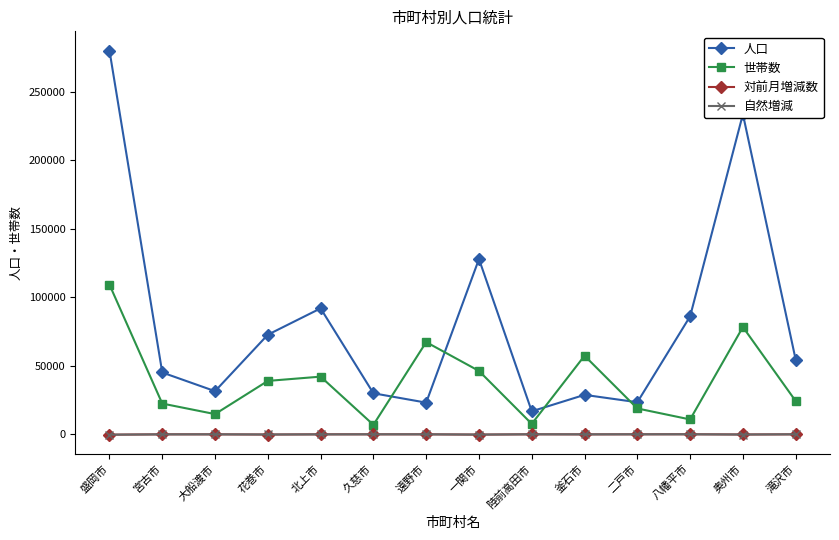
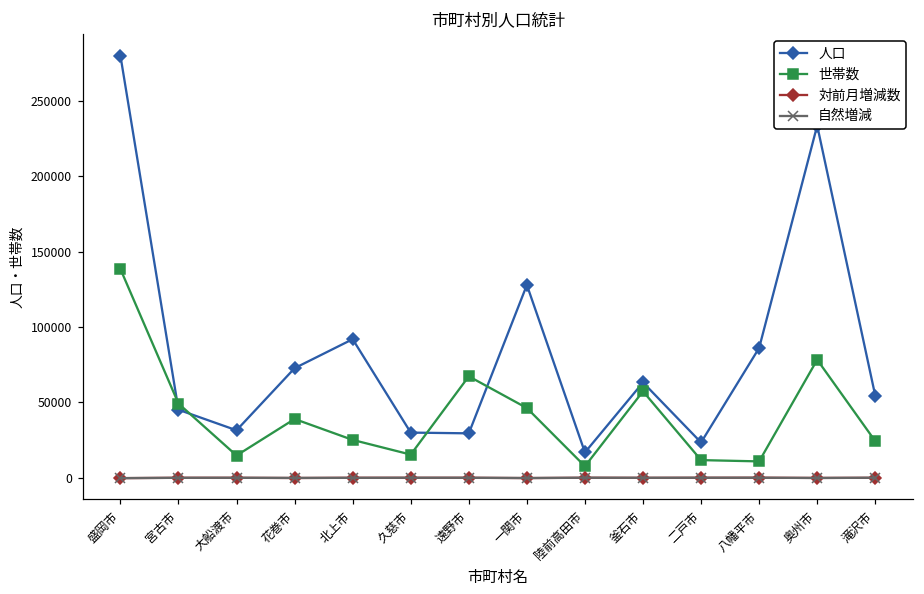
世帯数, 盛岡市: 109000 -> 138000
世帯数, 宮古市: 22000 -> 49000
世帯数, 北上市: 42000 -> 25000
世帯数, 久慈市: 7000 -> 15000
人口, 遠野市: 23000 -> 29000
人口, 釜石市: 29000 -> 63000
世帯数, 二戸市: 19000 -> 12000
